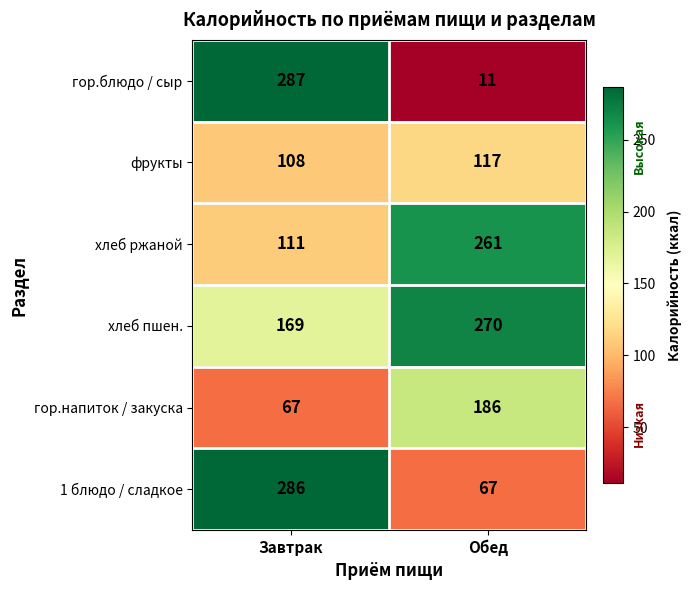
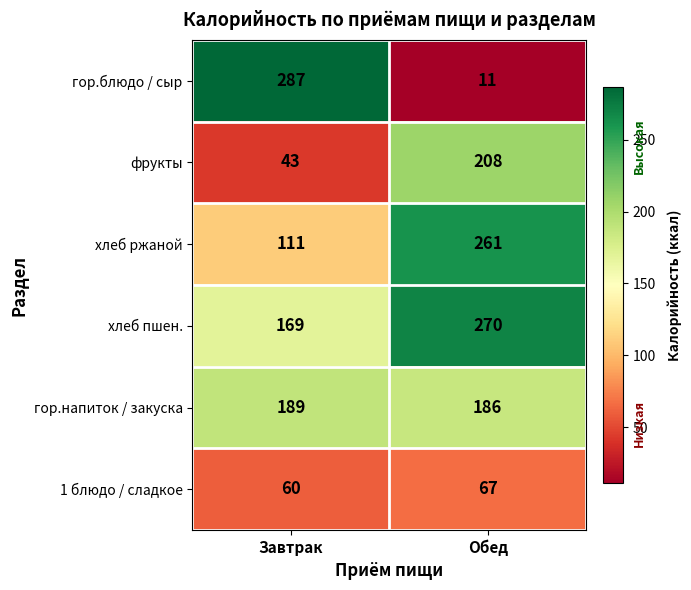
фрукты, Завтрак: 108 -> 43
фрукты, Обед: 117 -> 208
гор.напиток / закуска, Завтрак: 67 -> 189
1 блюдо / сладкое, Завтрак: 286 -> 60
